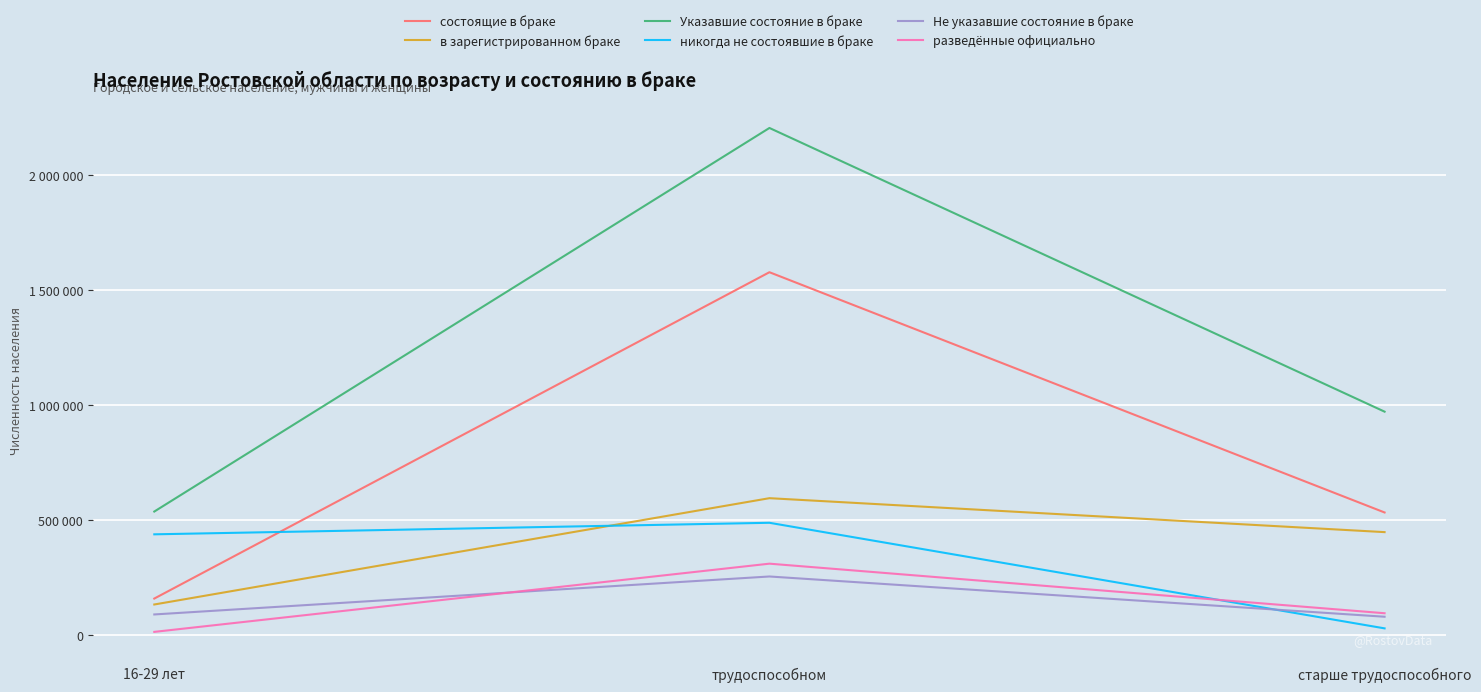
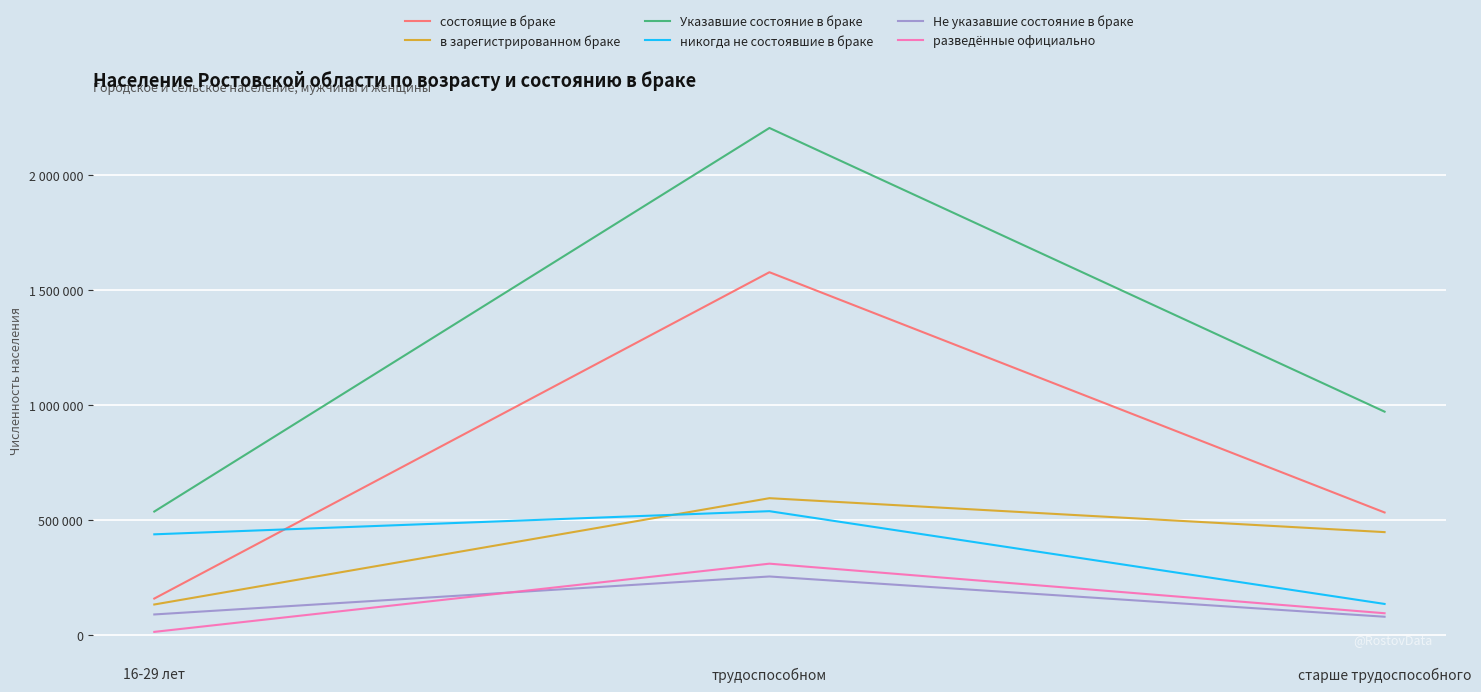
никогда не состоявшие в браке, трудоспособном: 490000 -> 540000
никогда не состоявшие в браке, старше трудоспособного: 30000 -> 130000
